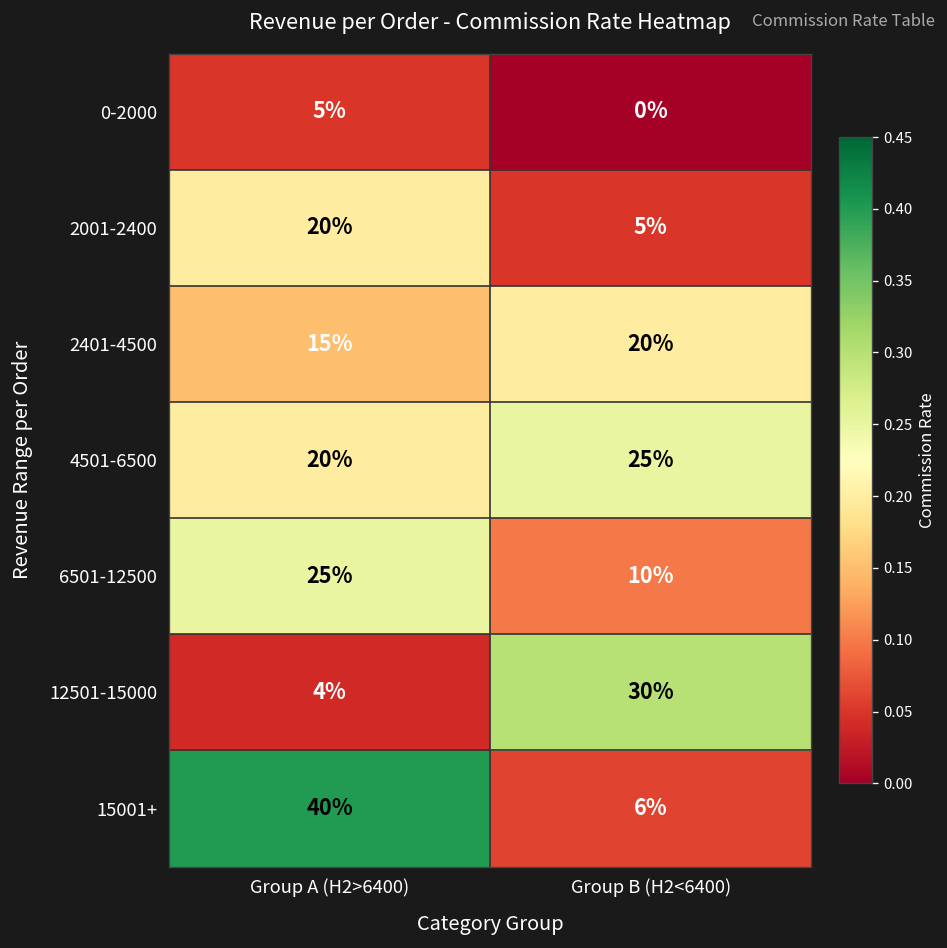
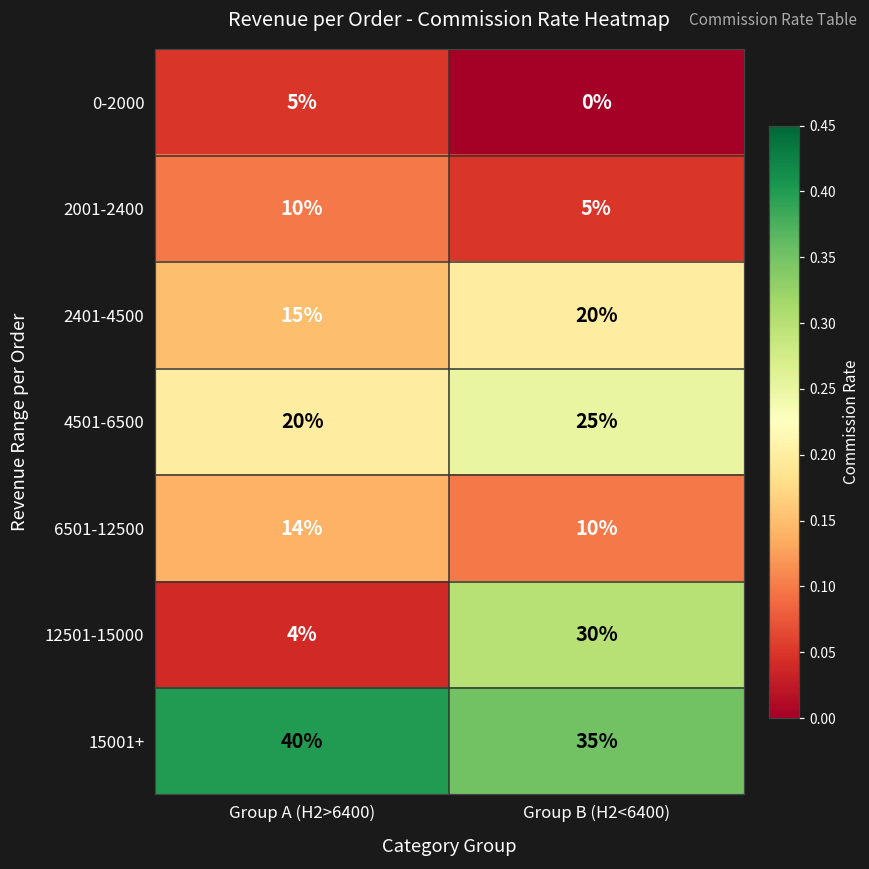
2001-2400, Group A (H2>6400): 20% -> 10%
6501-12500, Group A (H2>6400): 25% -> 14%
15001+, Group B (H2<6400): 6% -> 35%
